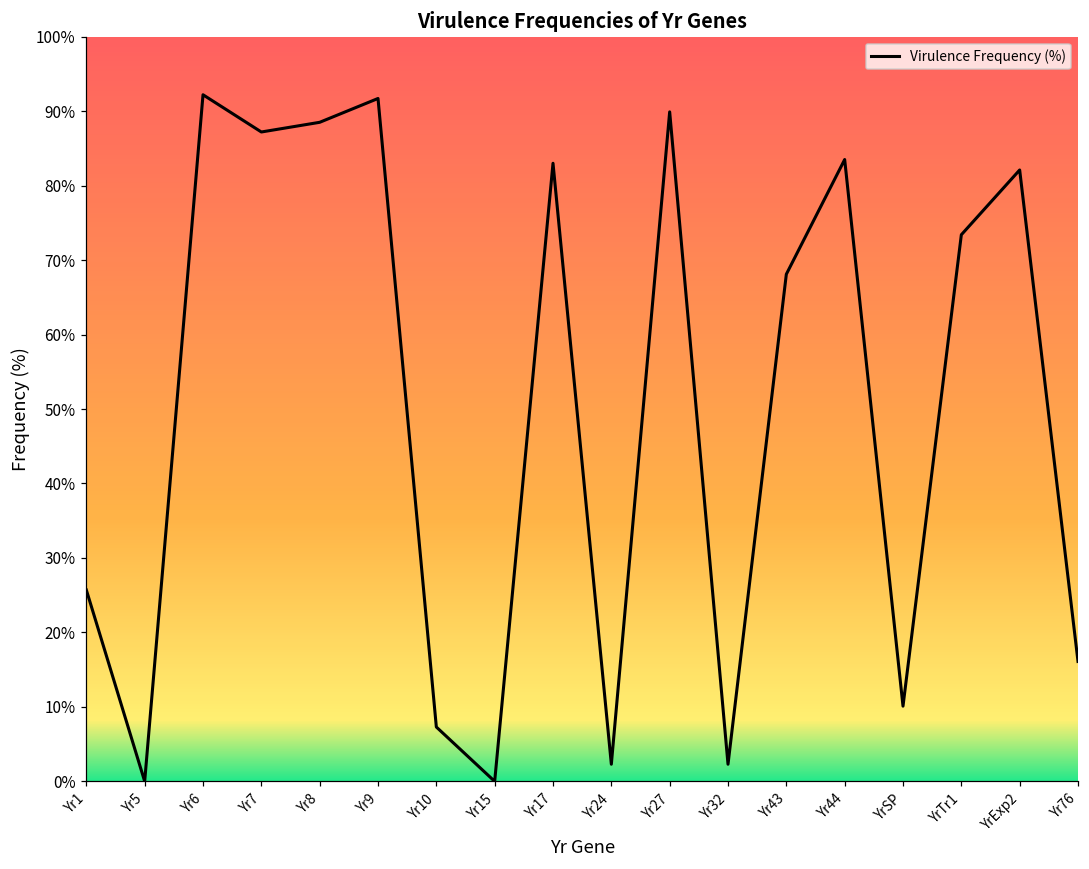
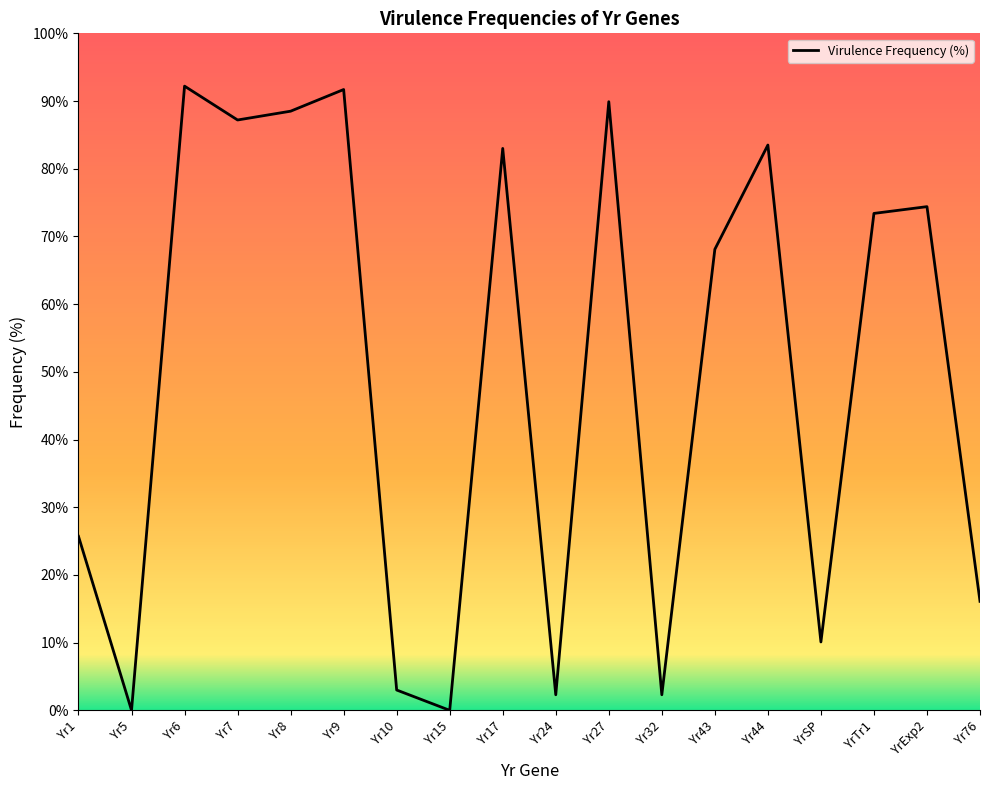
Yr10: 7% -> 3%
YrExp2: 82% -> 74%
